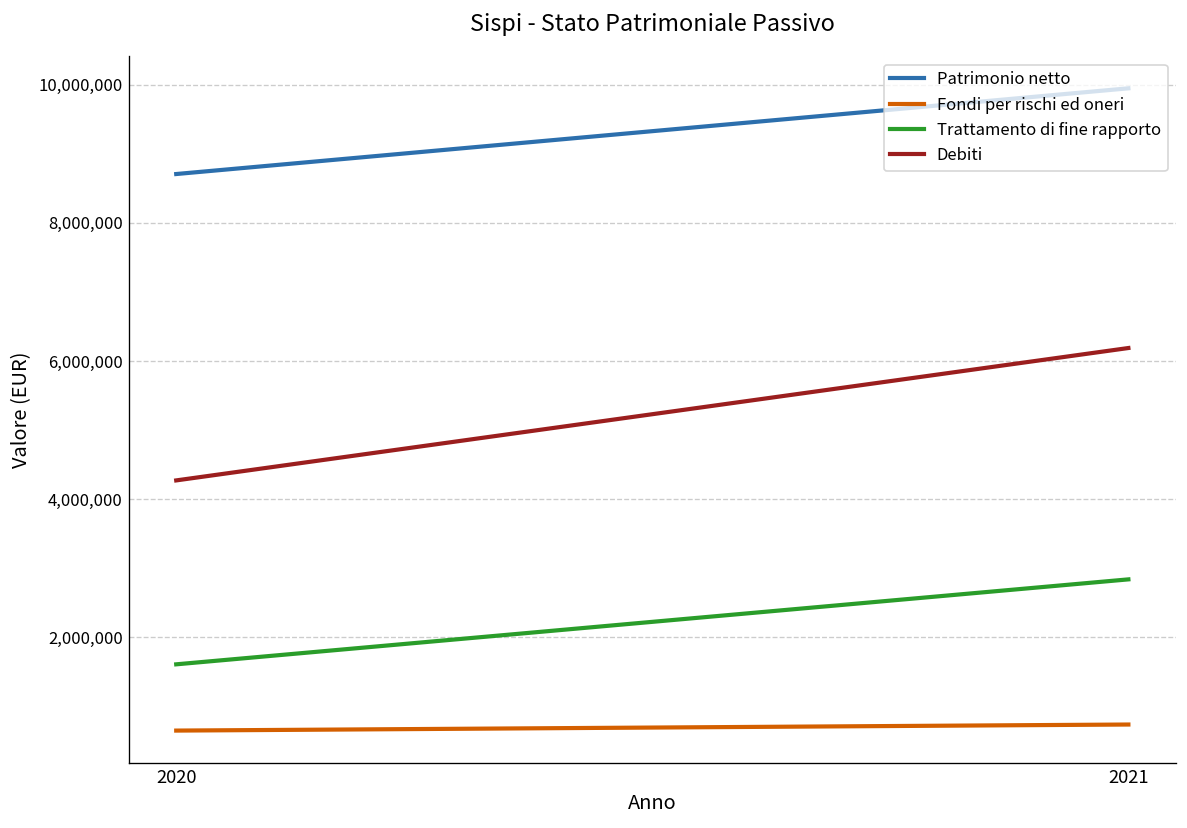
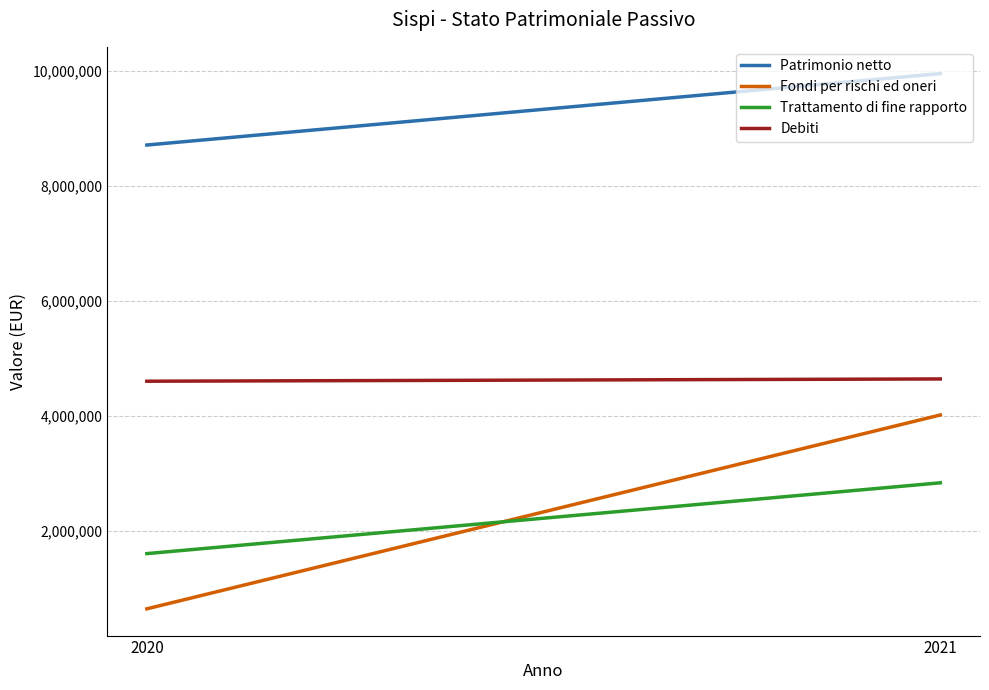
Debiti, 2020: 4,300,000 -> 4,600,000
Fondi per rischi ed oneri, 2021: 700,000 -> 4,000,000
Debiti, 2021: 6,200,000 -> 4,600,000
